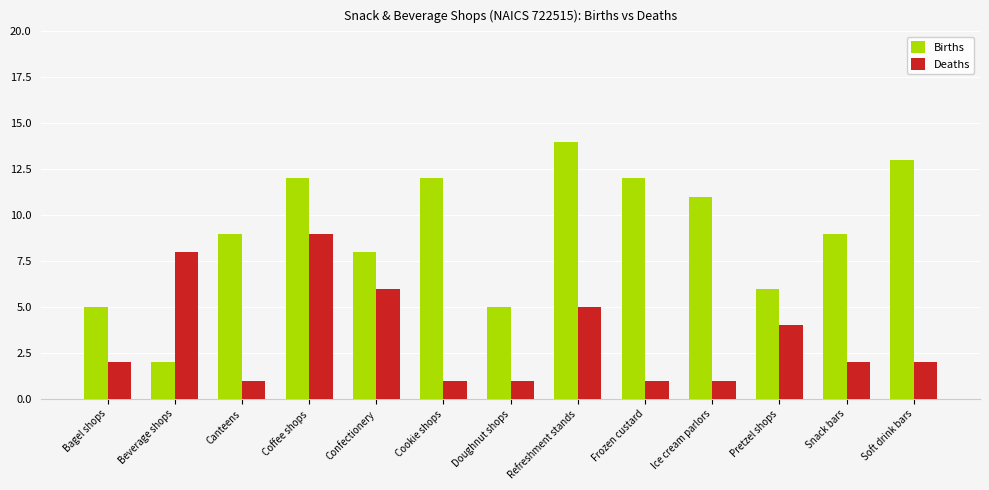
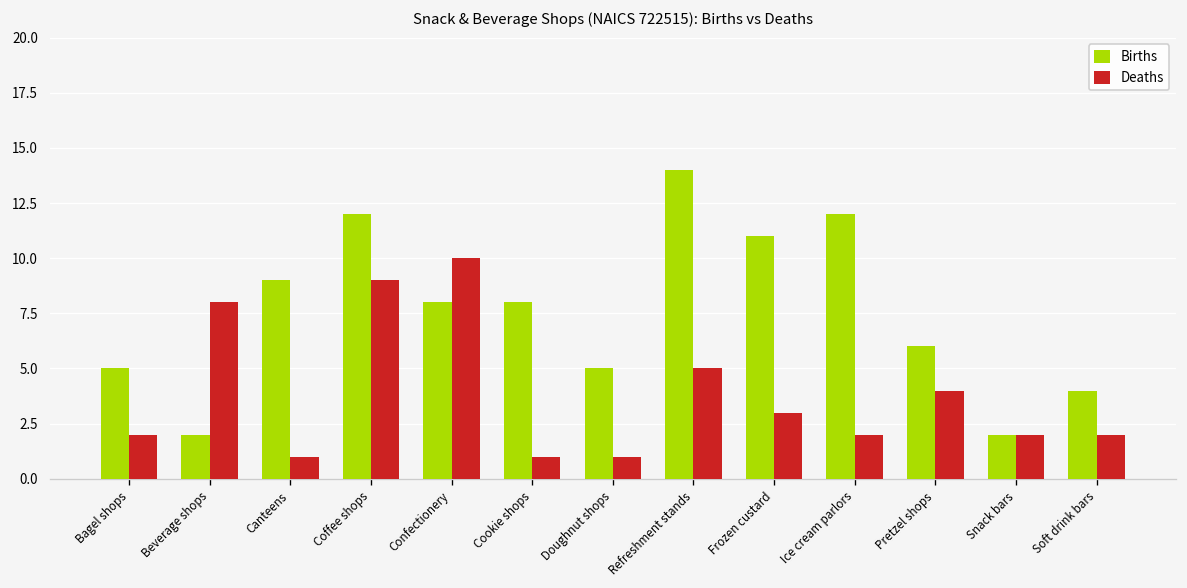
Deaths, Confectionery: 6 -> 10
Births, Cookie shops: 12 -> 8
Births, Frozen custard: 12 -> 11
Deaths, Frozen custard: 1 -> 3
Births, Ice cream parlors: 11 -> 12
Deaths, Ice cream parlors: 1 -> 2
Births, Snack bars: 9 -> 2
Births, Soft drink bars: 13 -> 4
